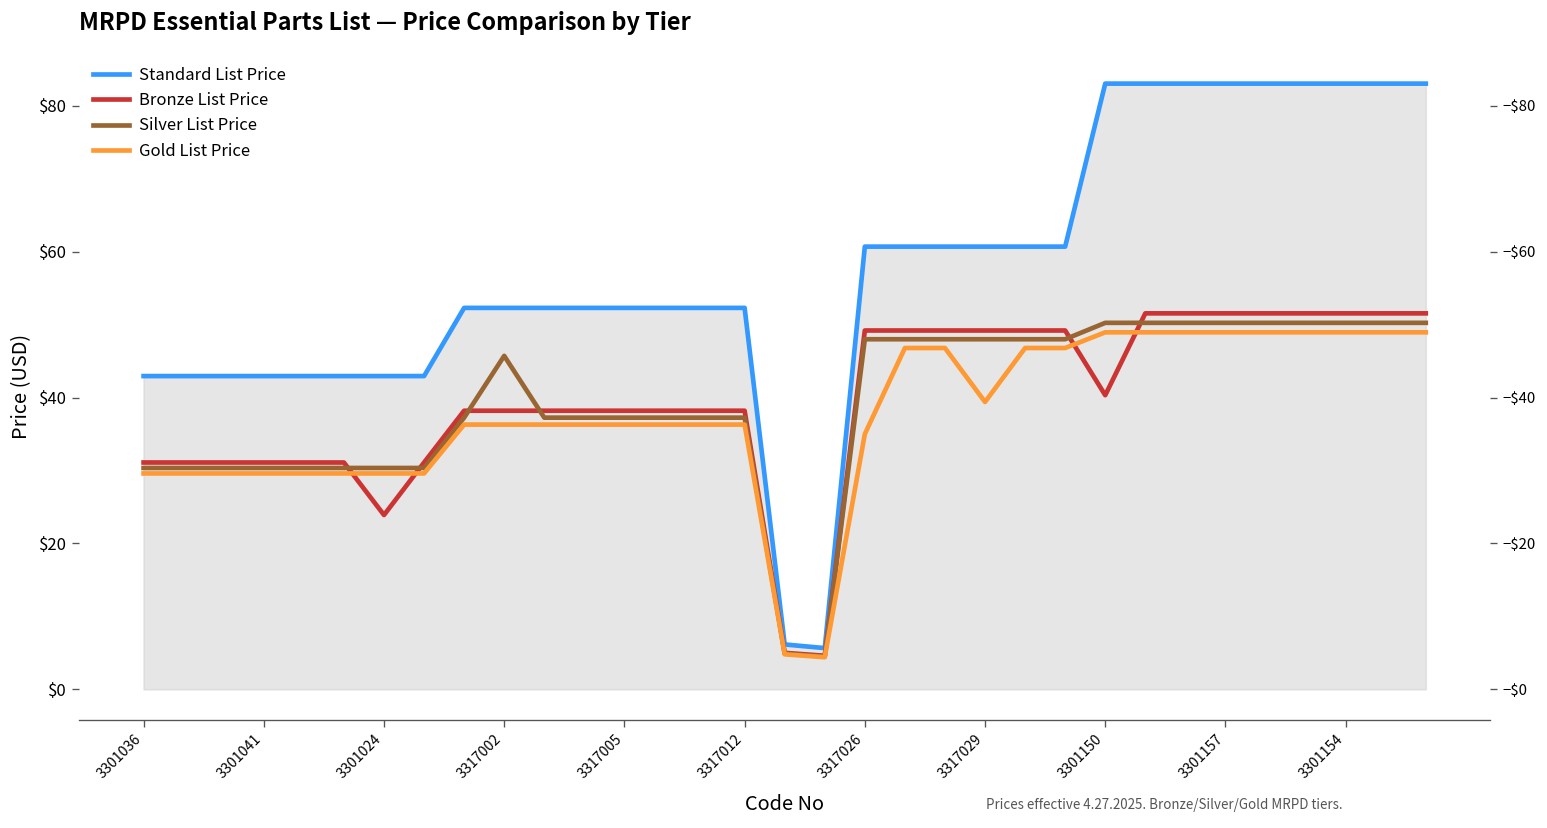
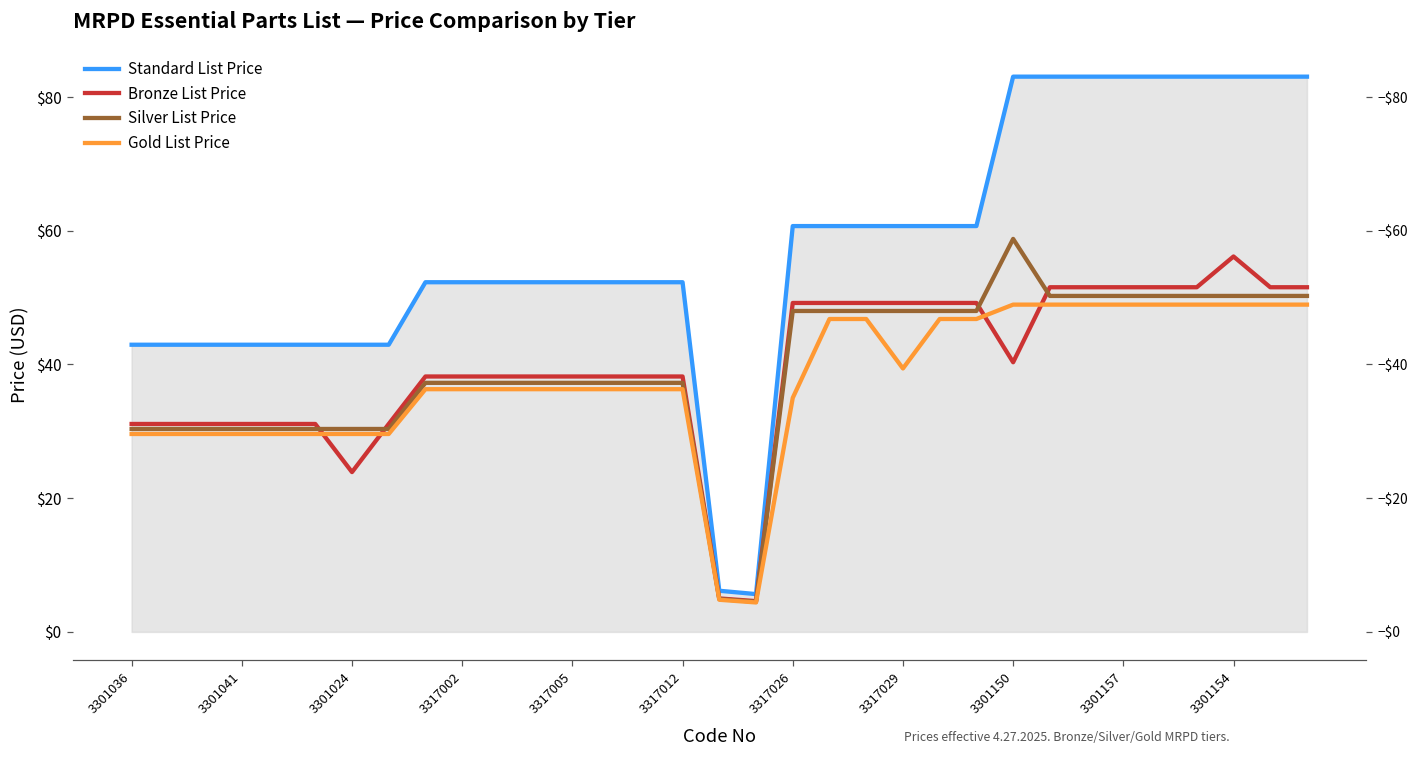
Silver List Price, 3317002: $46 -> $37
Silver List Price, 3301150: $50 -> $59
Bronze List Price, 3301154: $52 -> $56
